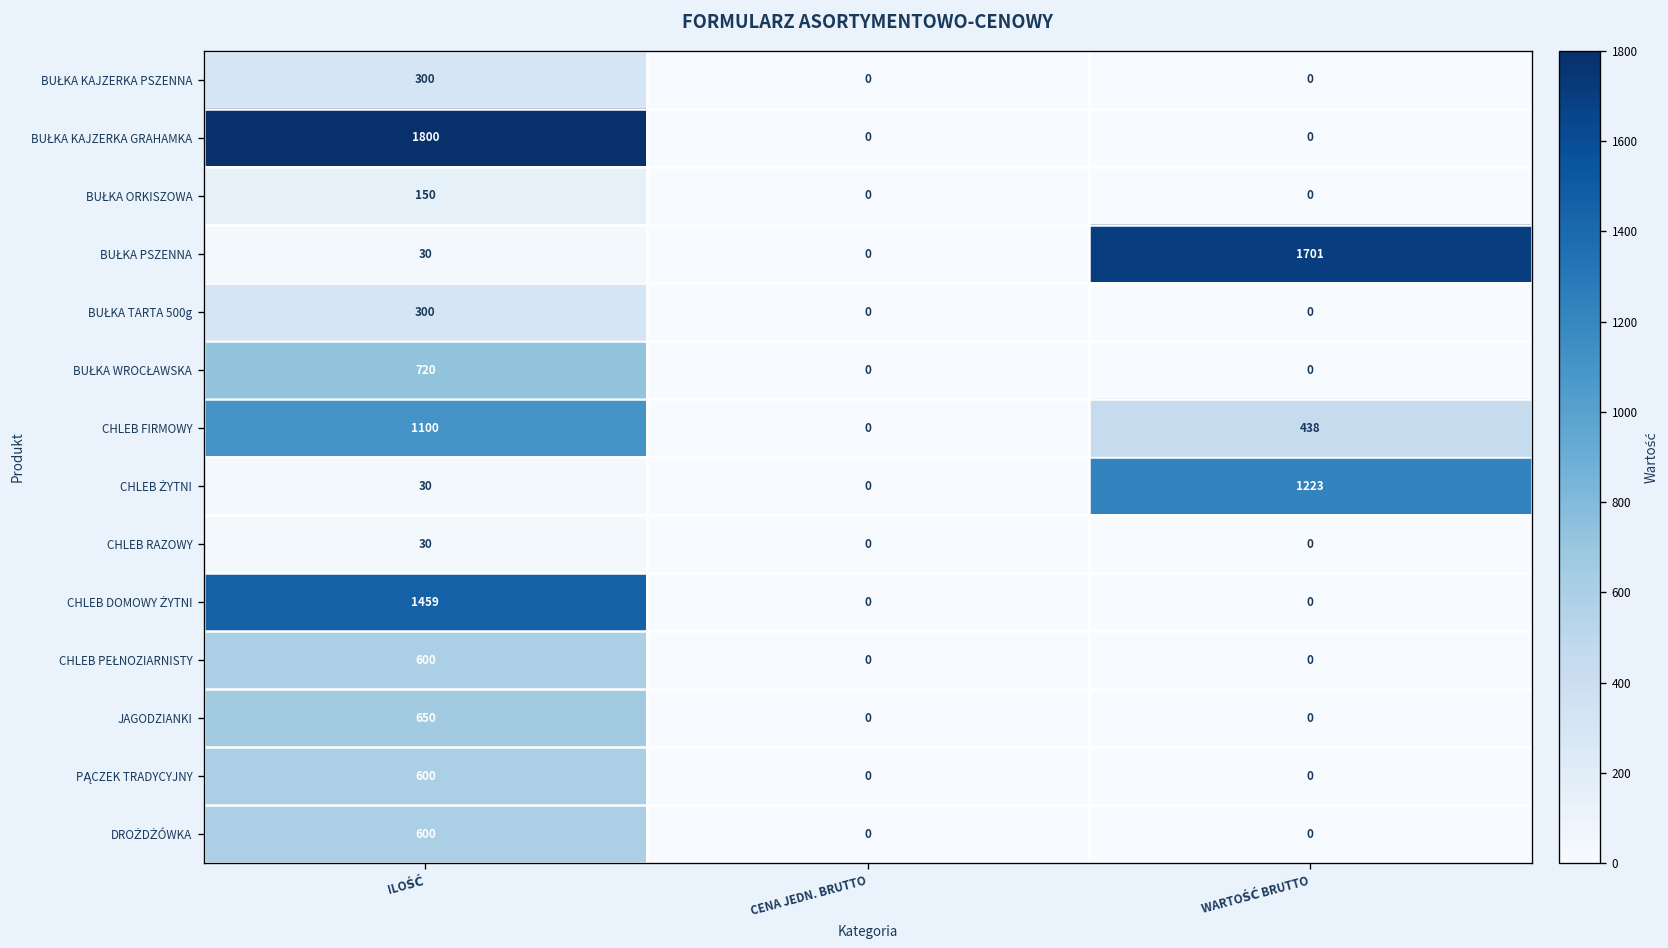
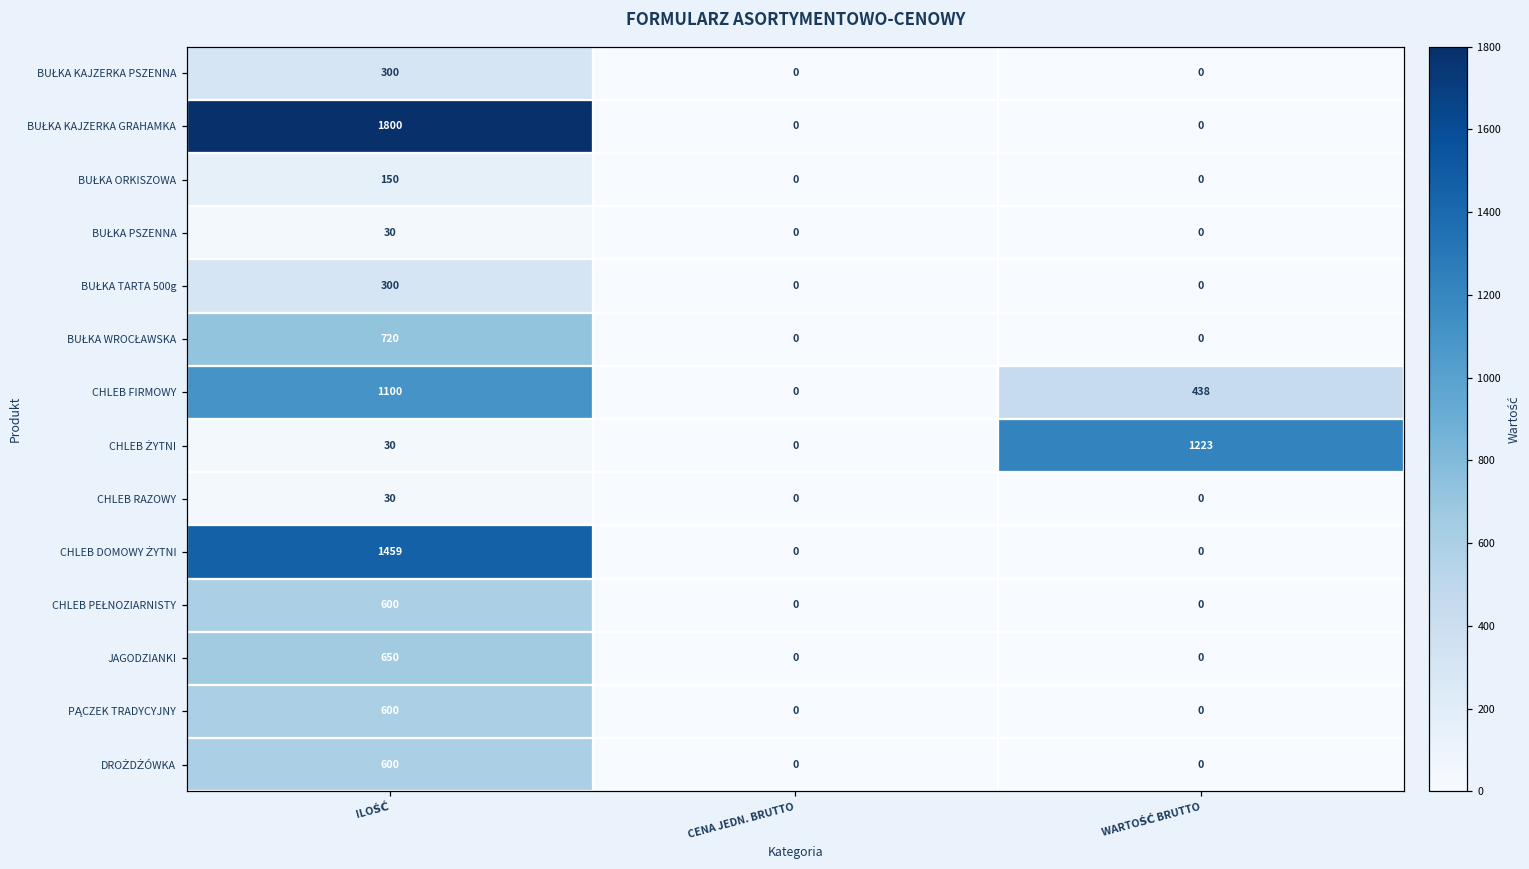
BUŁKA PSZENNA, WARTOŚĆ BRUTTO: 1701 -> 0
